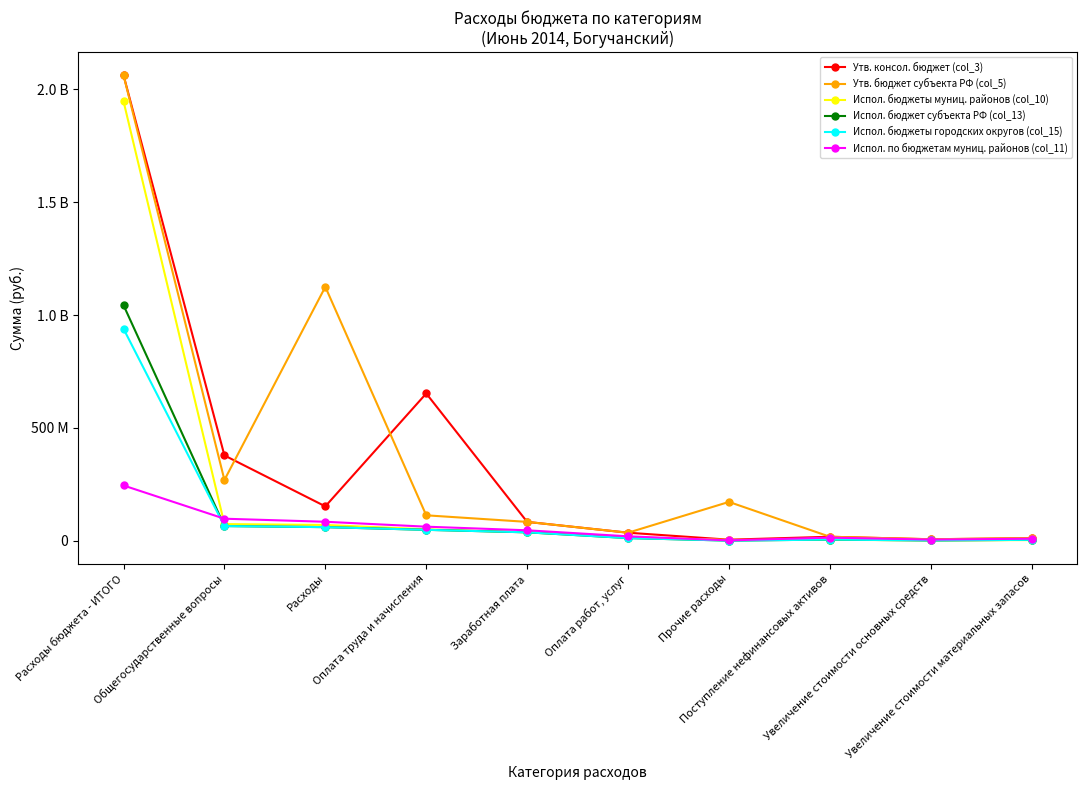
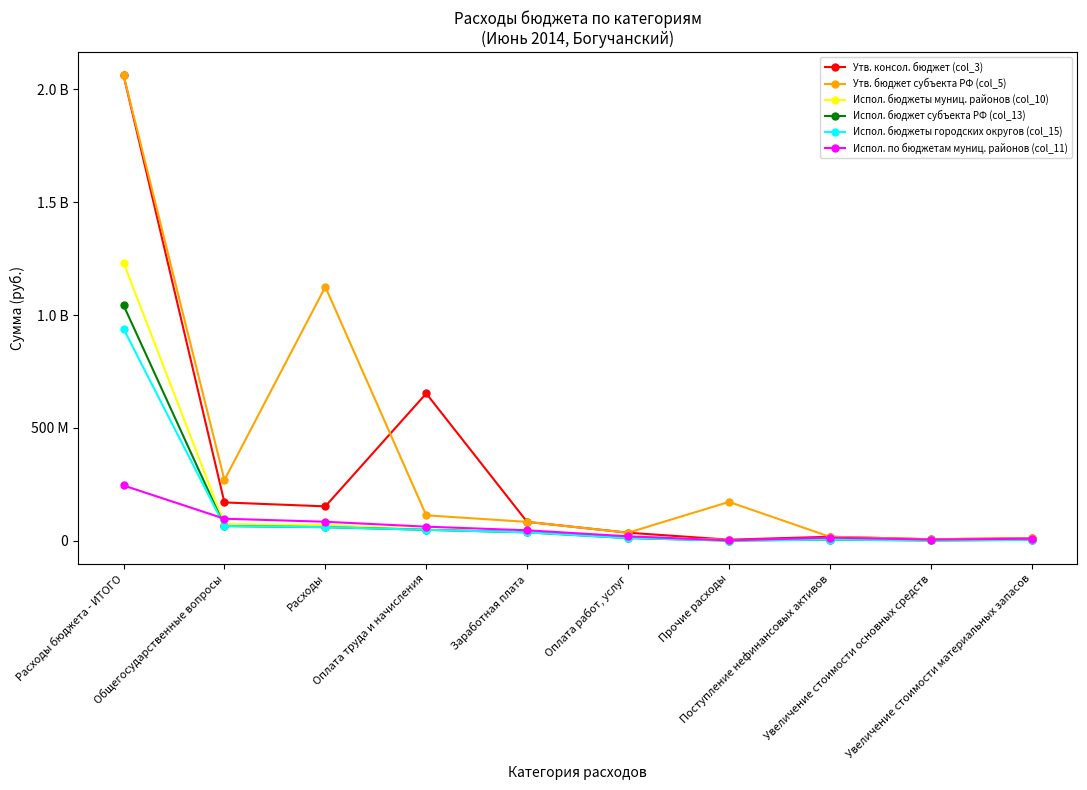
Испол. бюджеты муниц. районов (col_10), Расходы бюджета - ИТОГО: 1950000000 -> 1230000000
Утв. консол. бюджет (col_3), Общегосударственные вопросы: 380000000 -> 170000000
